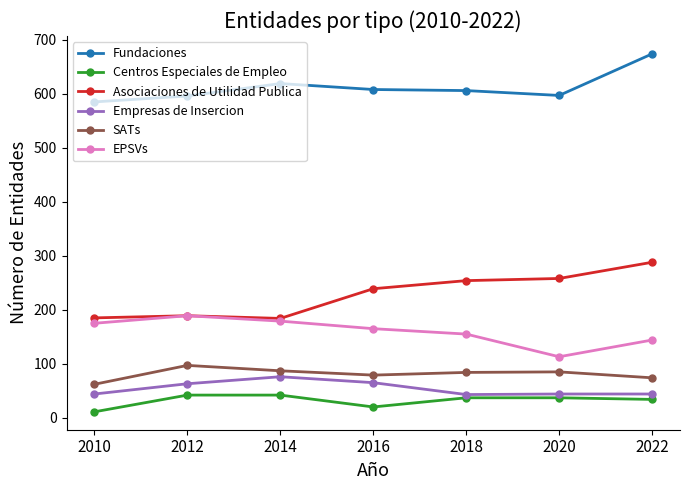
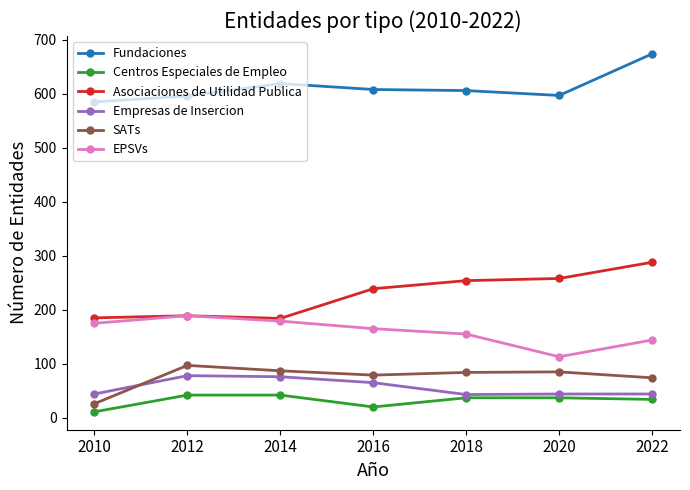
SATs, 2010: 60 -> 30
Empresas de Insercion, 2012: 60 -> 80
